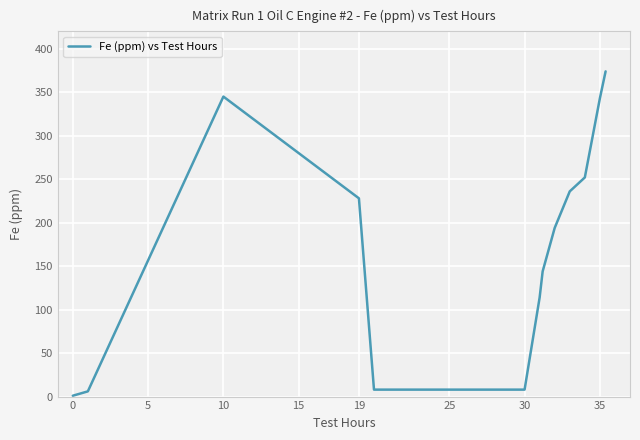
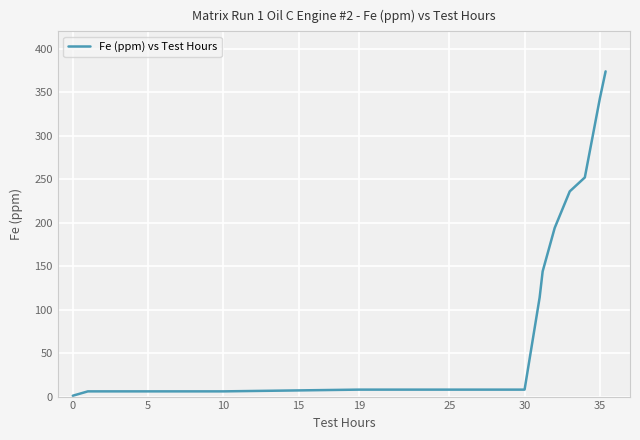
10: 350 -> 10
19: 230 -> 10
